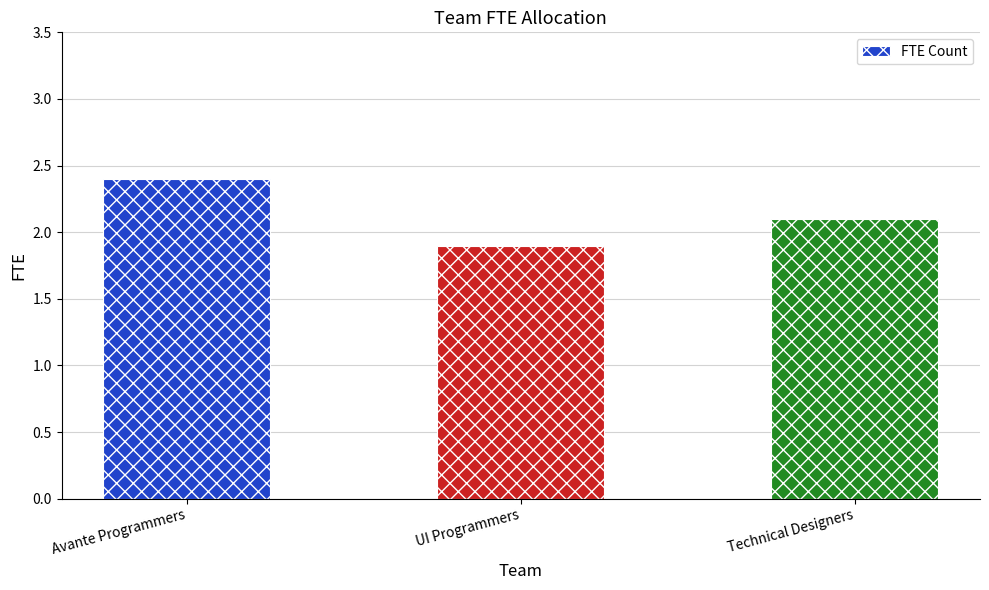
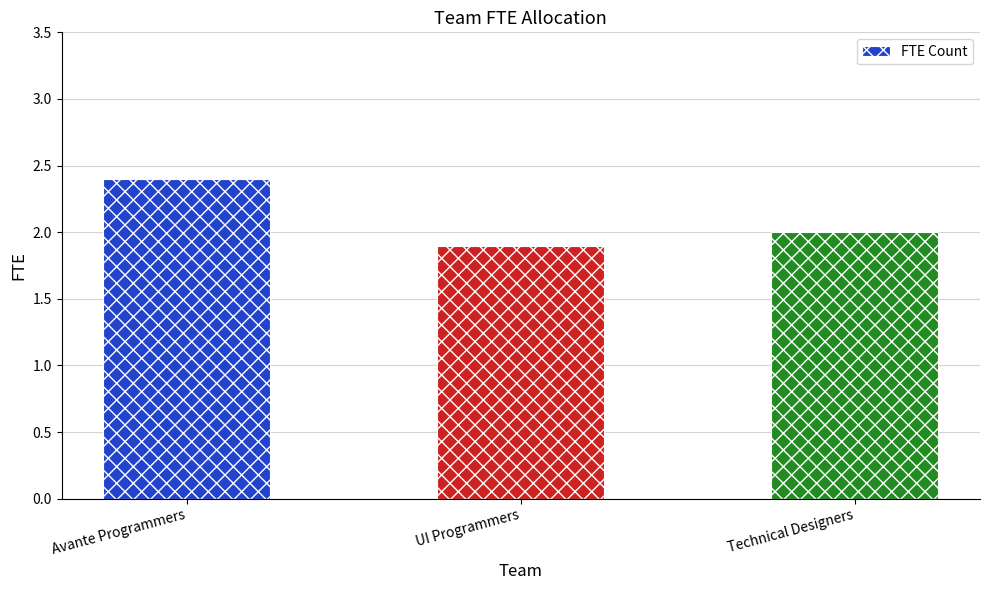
Technical Designers: 2.1 -> 2.0
